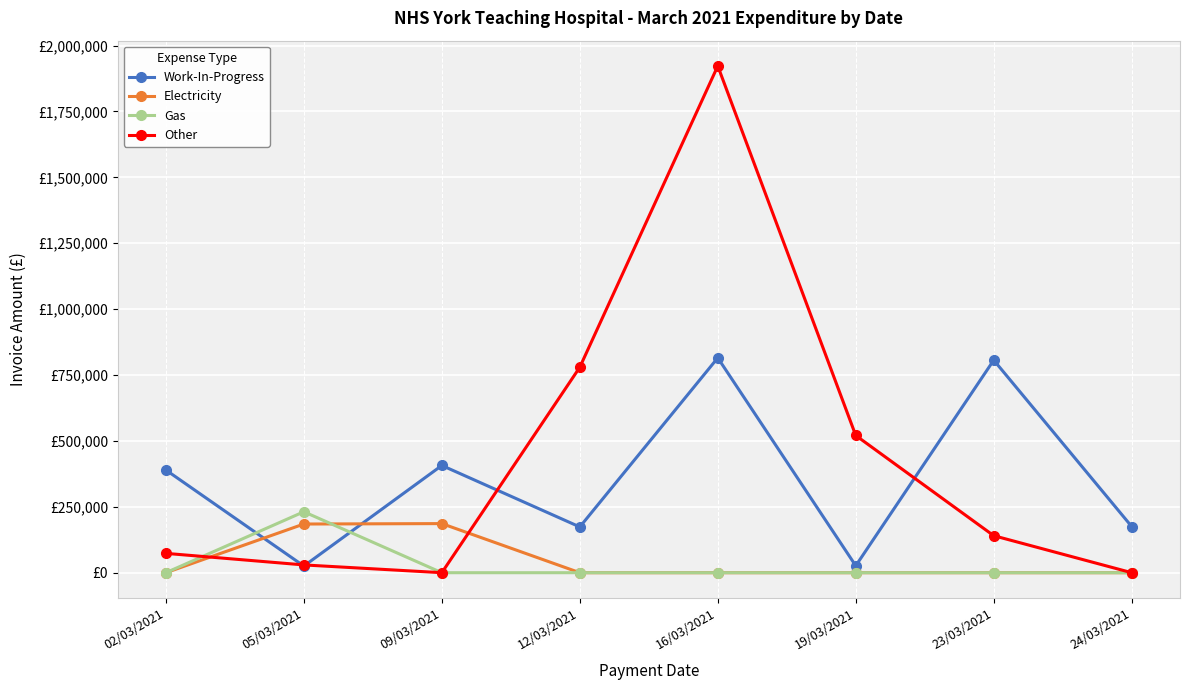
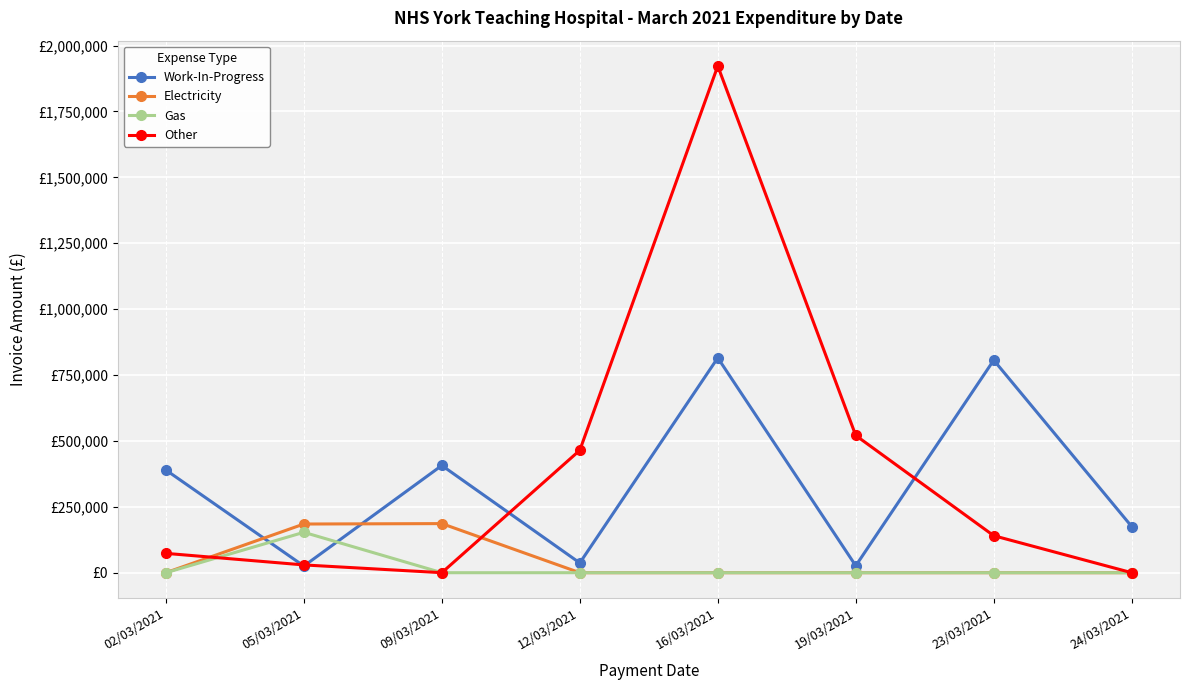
Gas, 05/03/2021: £230,000 -> £150,000
Work-In-Progress, 12/03/2021: £170,000 -> £40,000
Other, 12/03/2021: £780,000 -> £460,000
